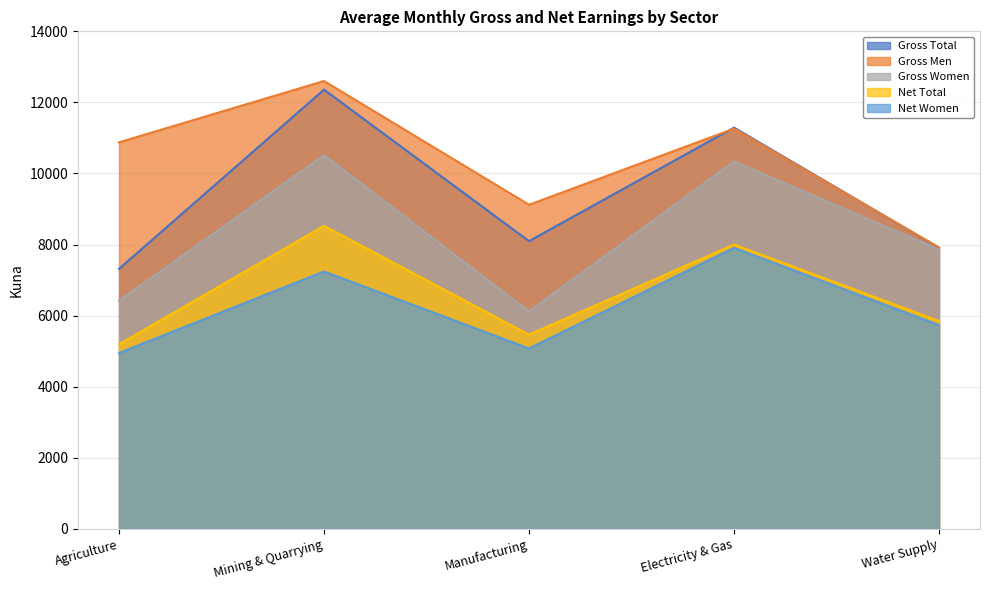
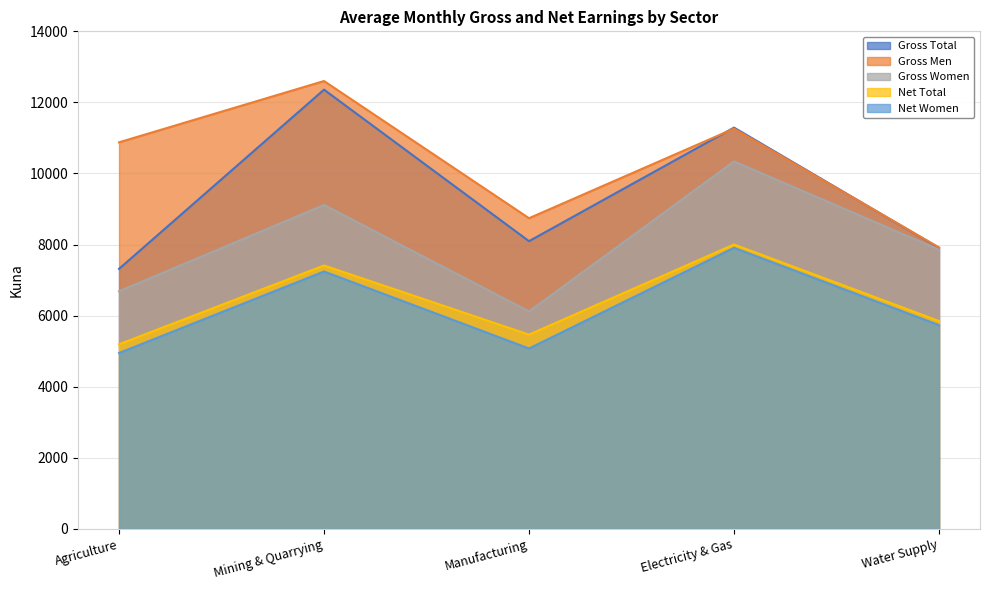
Gross Women, Agriculture: 6400 -> 6700
Gross Women, Mining & Quarrying: 10500 -> 9100
Net Total, Mining & Quarrying: 8500 -> 7400
Gross Men, Manufacturing: 9100 -> 8700
